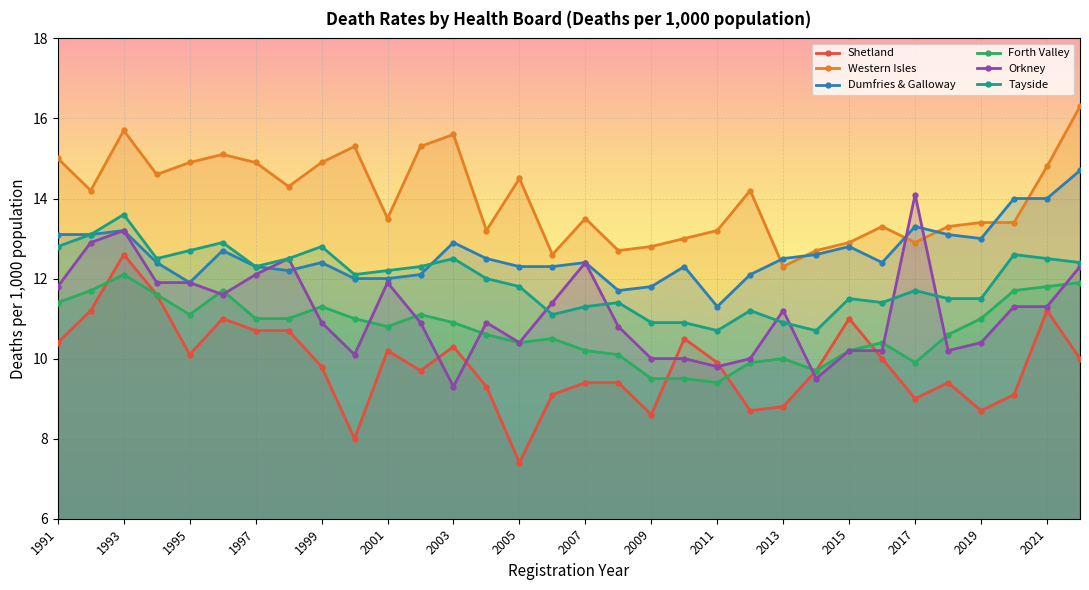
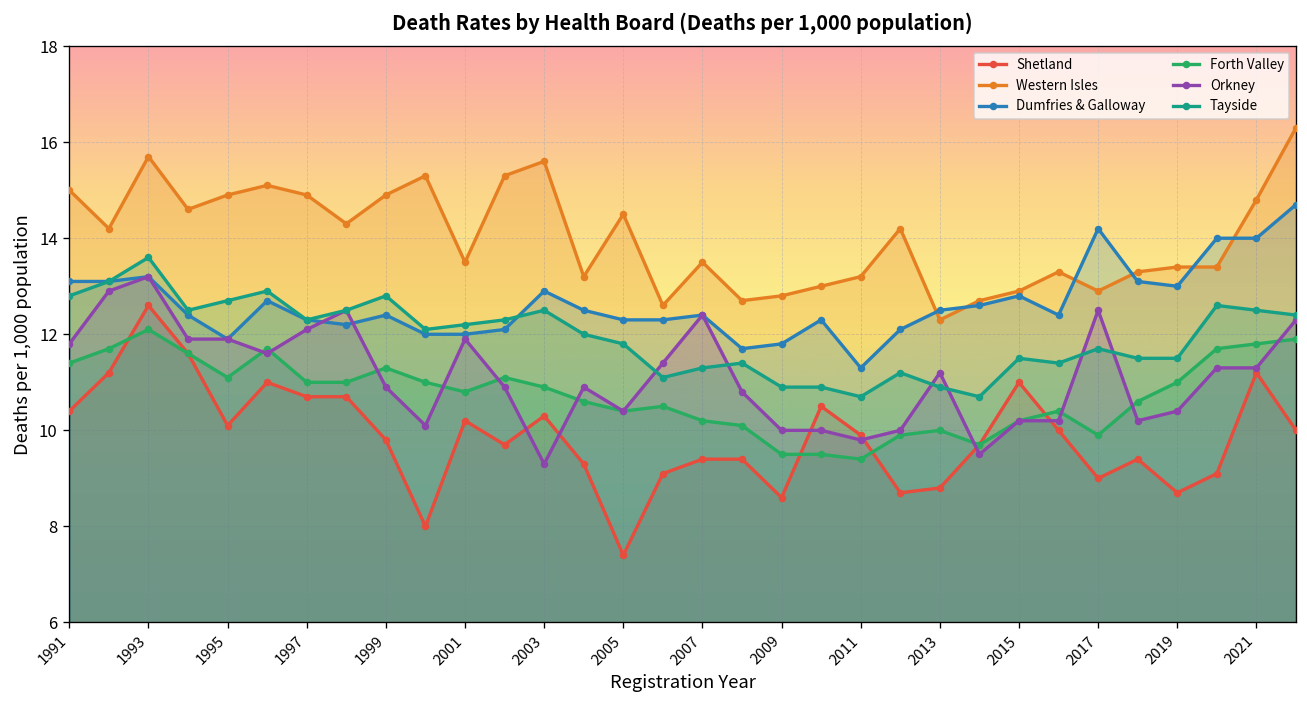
Dumfries & Galloway, 2017: 13.3 -> 14.2
Orkney, 2017: 14.1 -> 12.5
